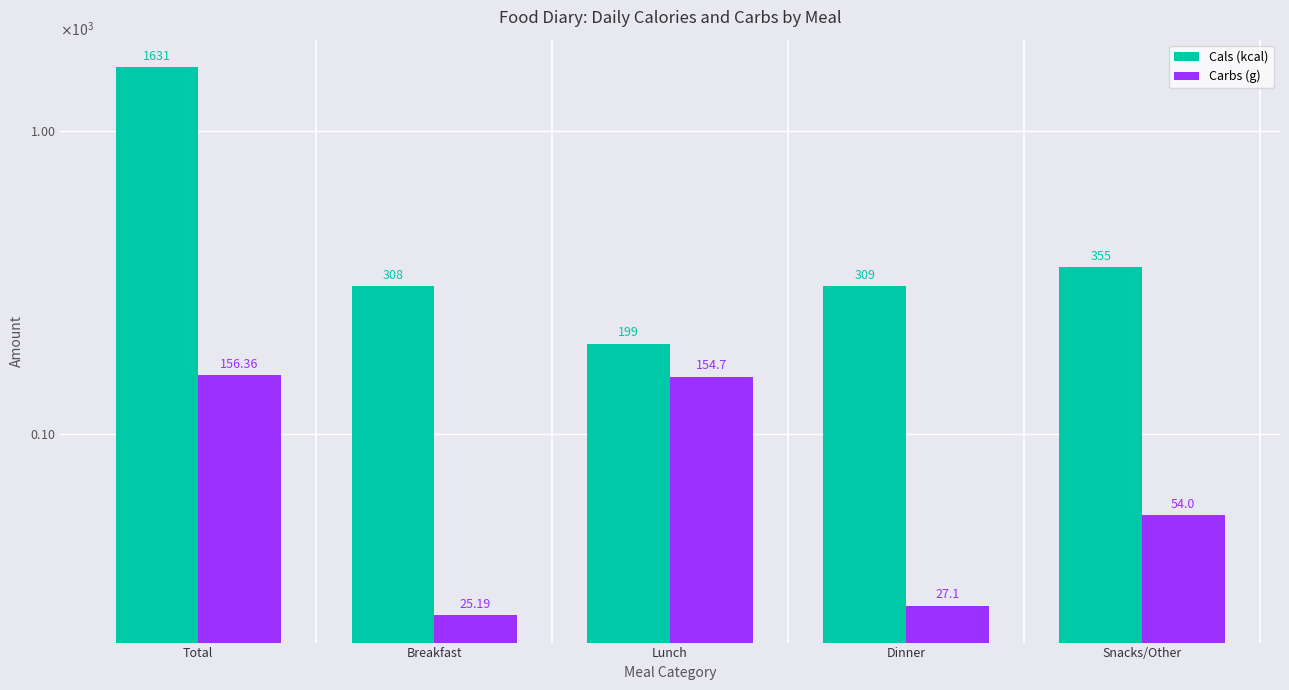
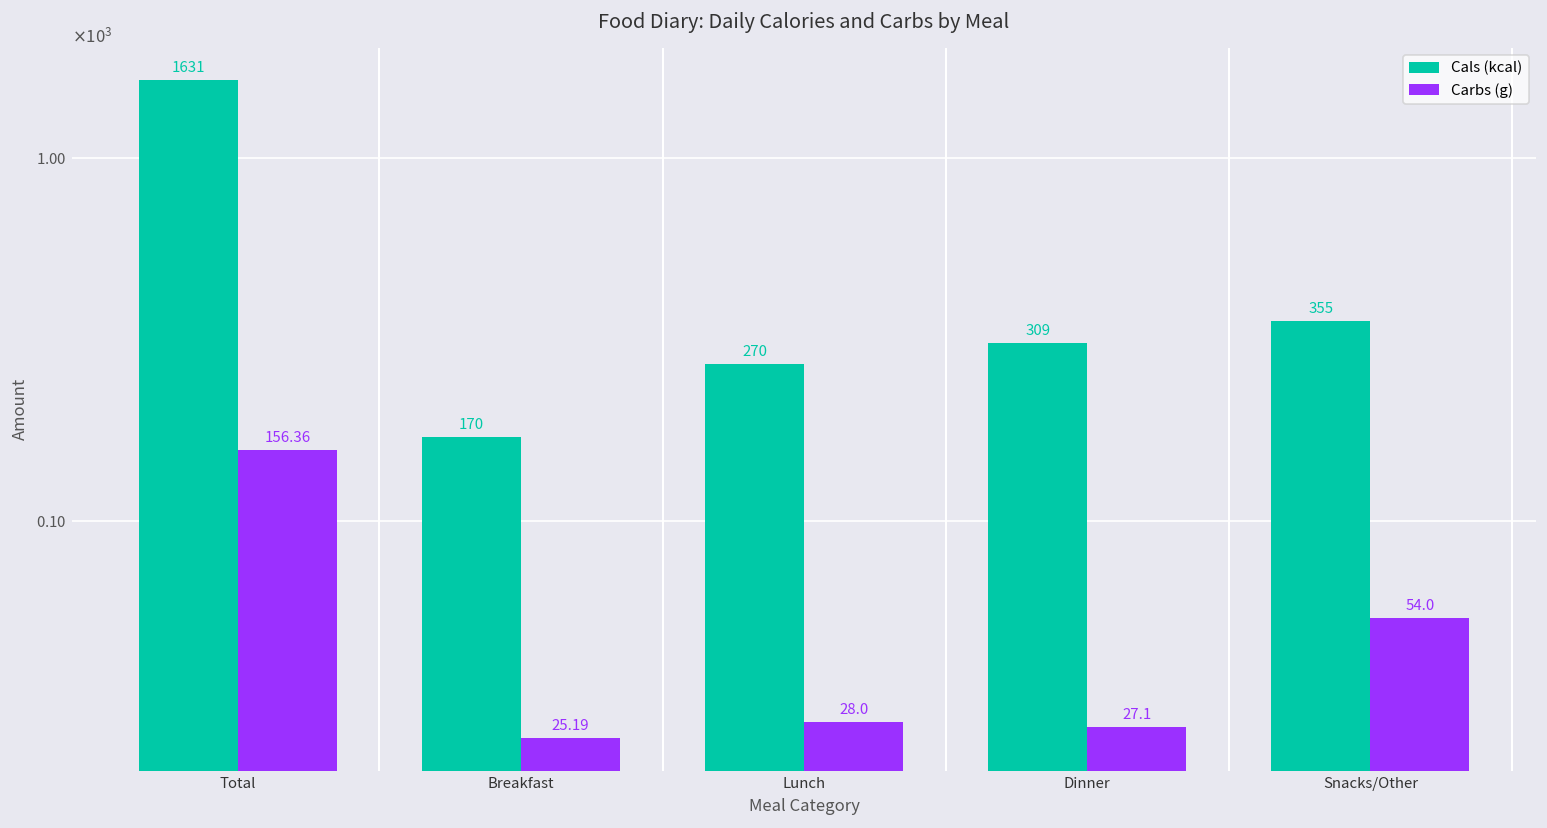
Cals (kcal), Breakfast: 308 -> 170
Cals (kcal), Lunch: 199 -> 270
Carbs (g), Lunch: 154.7 -> 28.0
